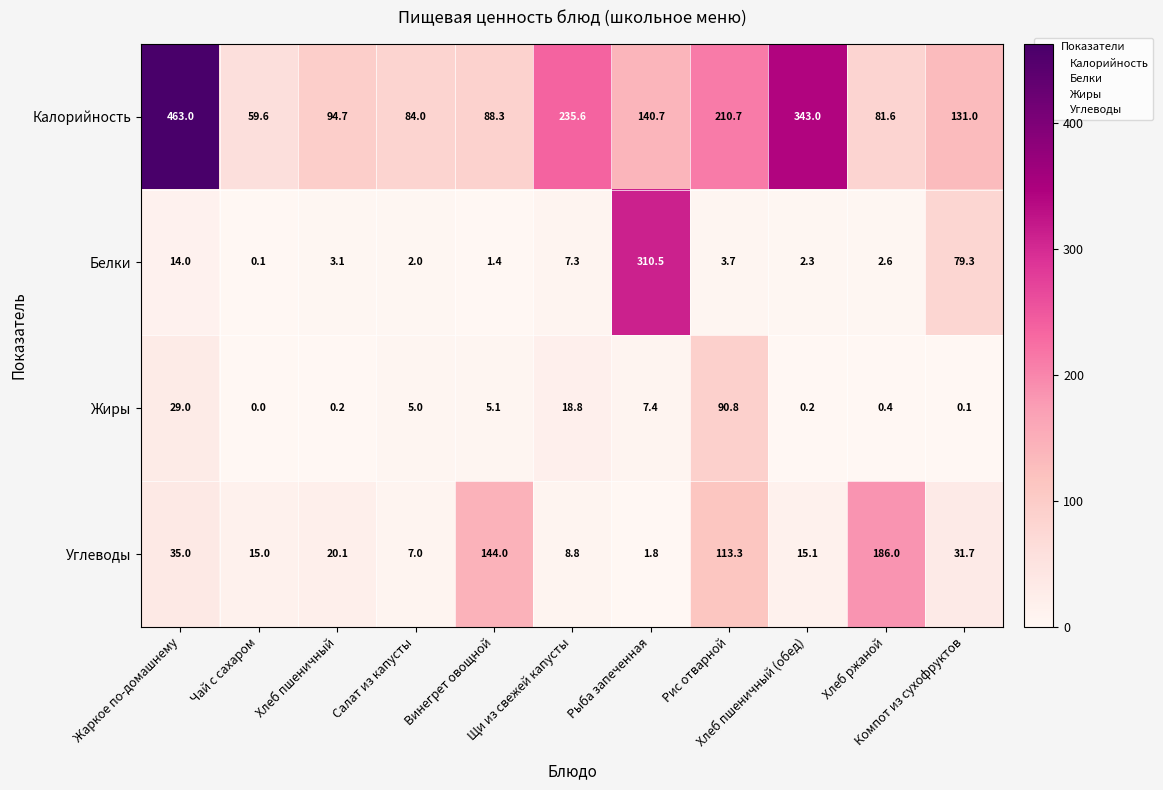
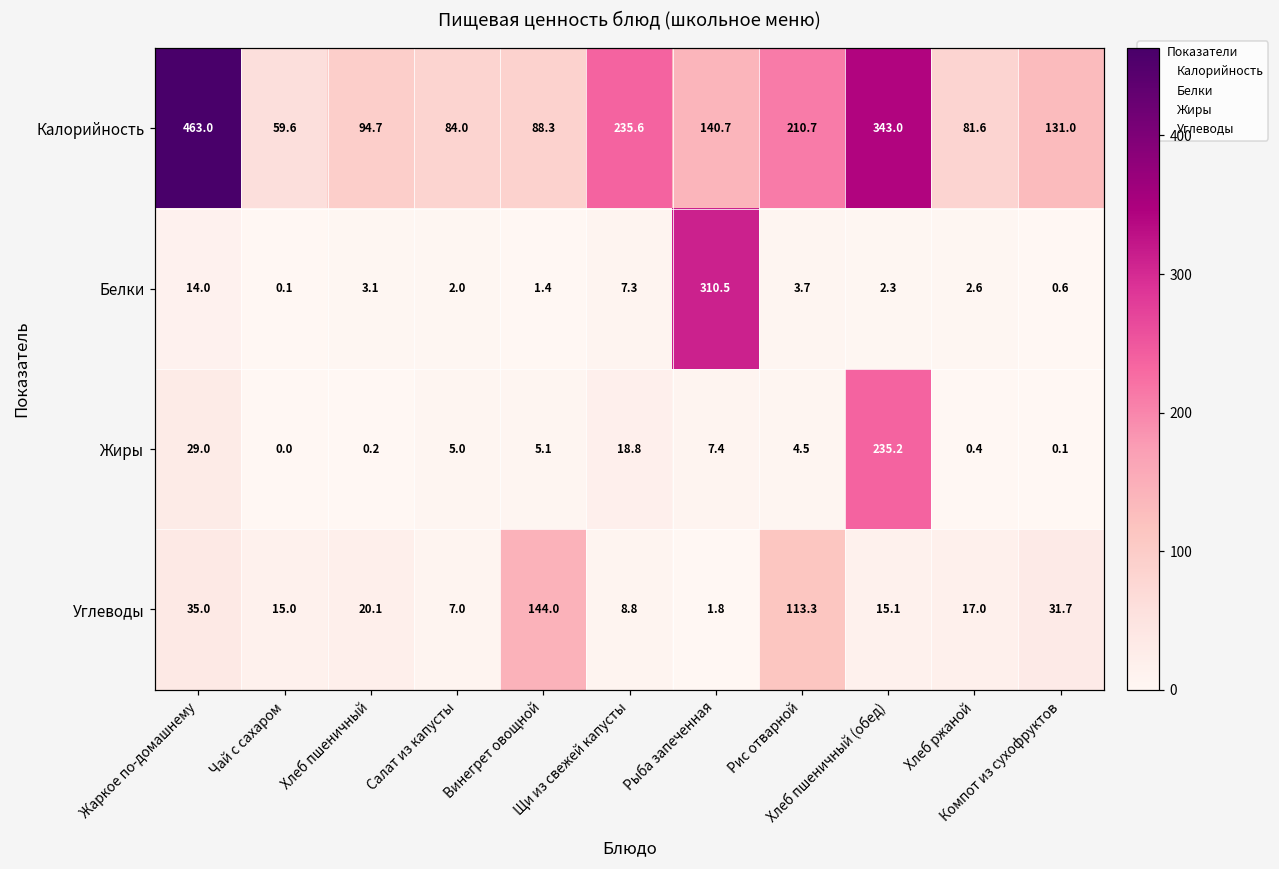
Белки, Компот из сухофруктов: 79.3 -> 0.6
Жиры, Рис отварной: 90.8 -> 4.5
Жиры, Хлеб пшеничный (обед): 0.2 -> 235.2
Углеводы, Хлеб ржаной: 186.0 -> 17.0
